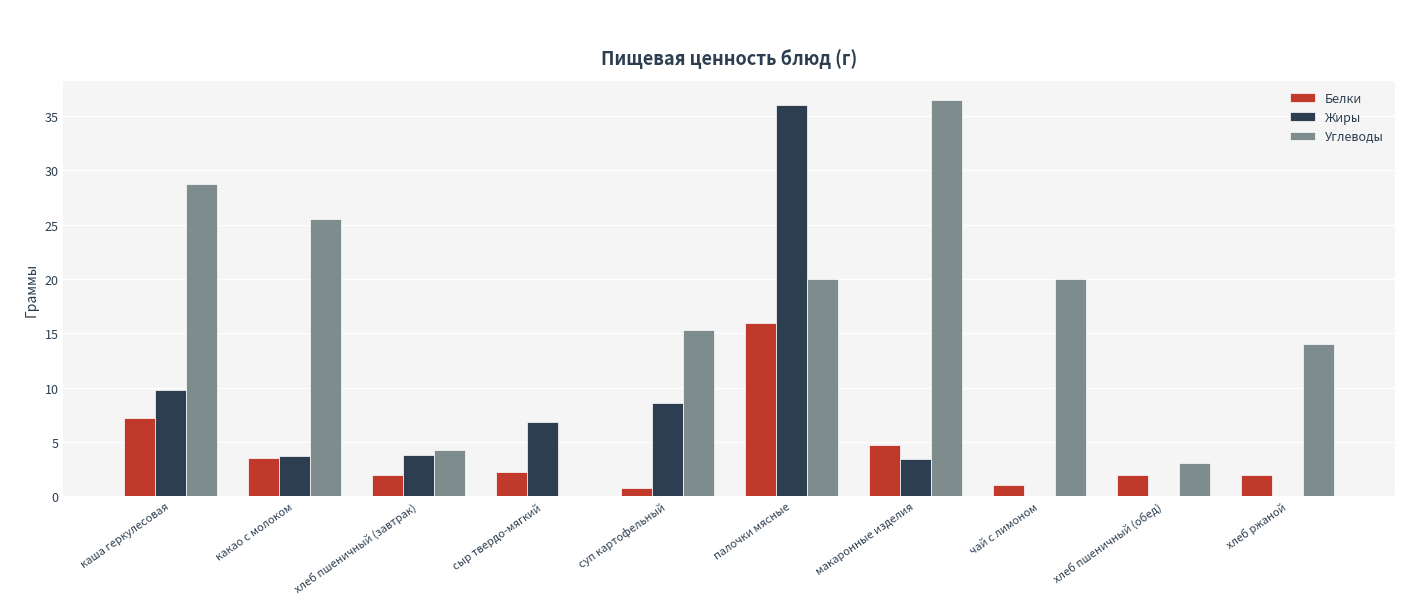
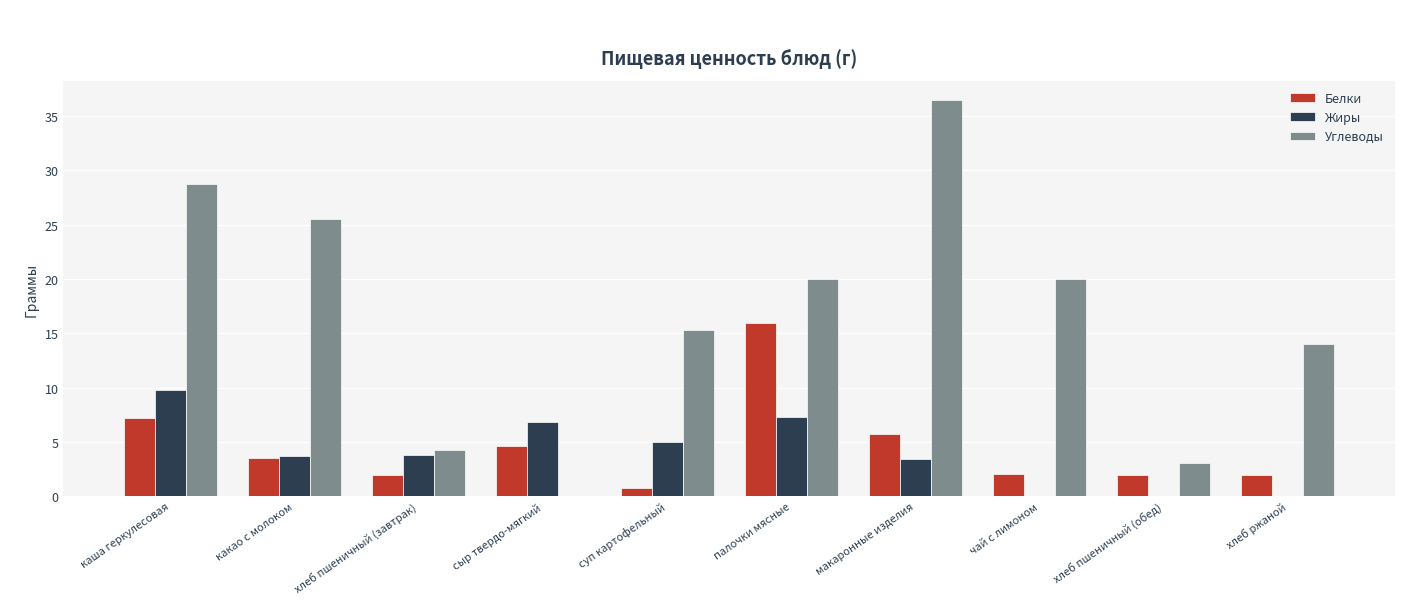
Белки, сыр твердо-мягкий: 2.3 -> 4.6
Жиры, суп картофельный: 8.6 -> 5.0
Жиры, палочки мясные: 36.0 -> 7.3
Белки, макаронные изделия: 4.7 -> 5.7
Белки, чай с лимоном: 1.0 -> 2.1
